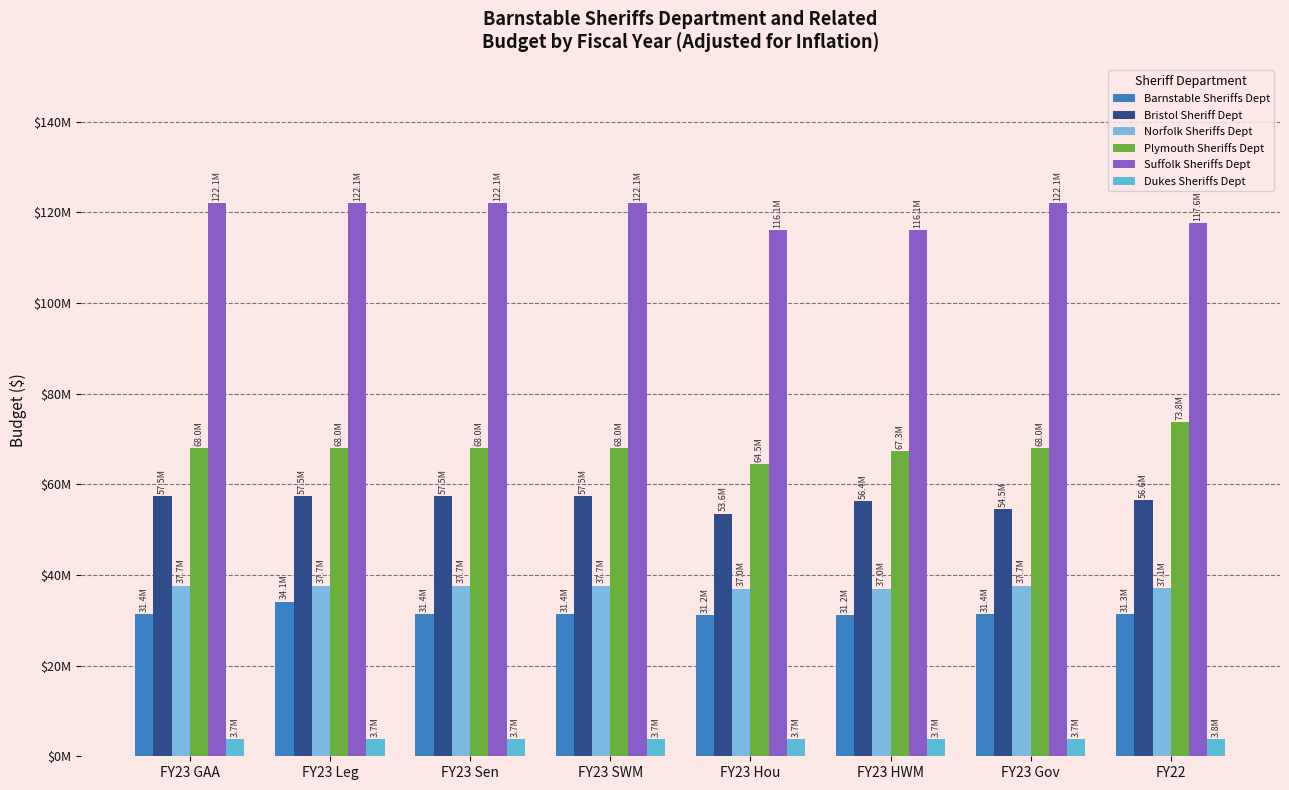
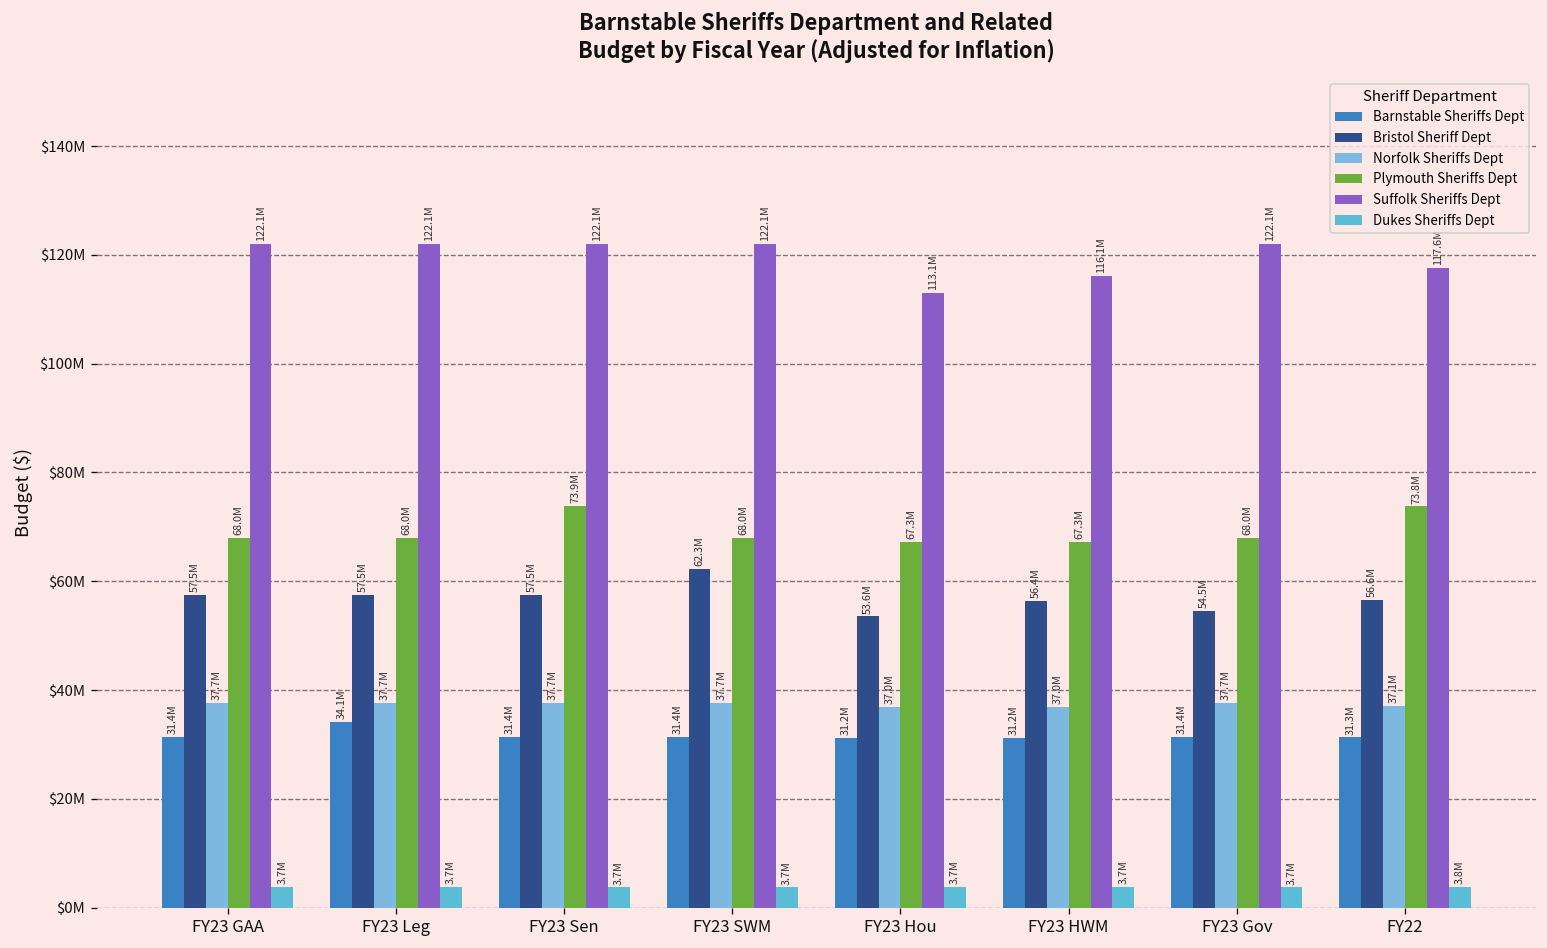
Plymouth Sheriffs Dept, FY23 Sen: 68.0M -> 73.9M
Bristol Sheriff Dept, FY23 SWM: 57.5M -> 62.3M
Plymouth Sheriffs Dept, FY23 Hou: 64.5M -> 67.3M
Suffolk Sheriffs Dept, FY23 Hou: 116.1M -> 113.1M
